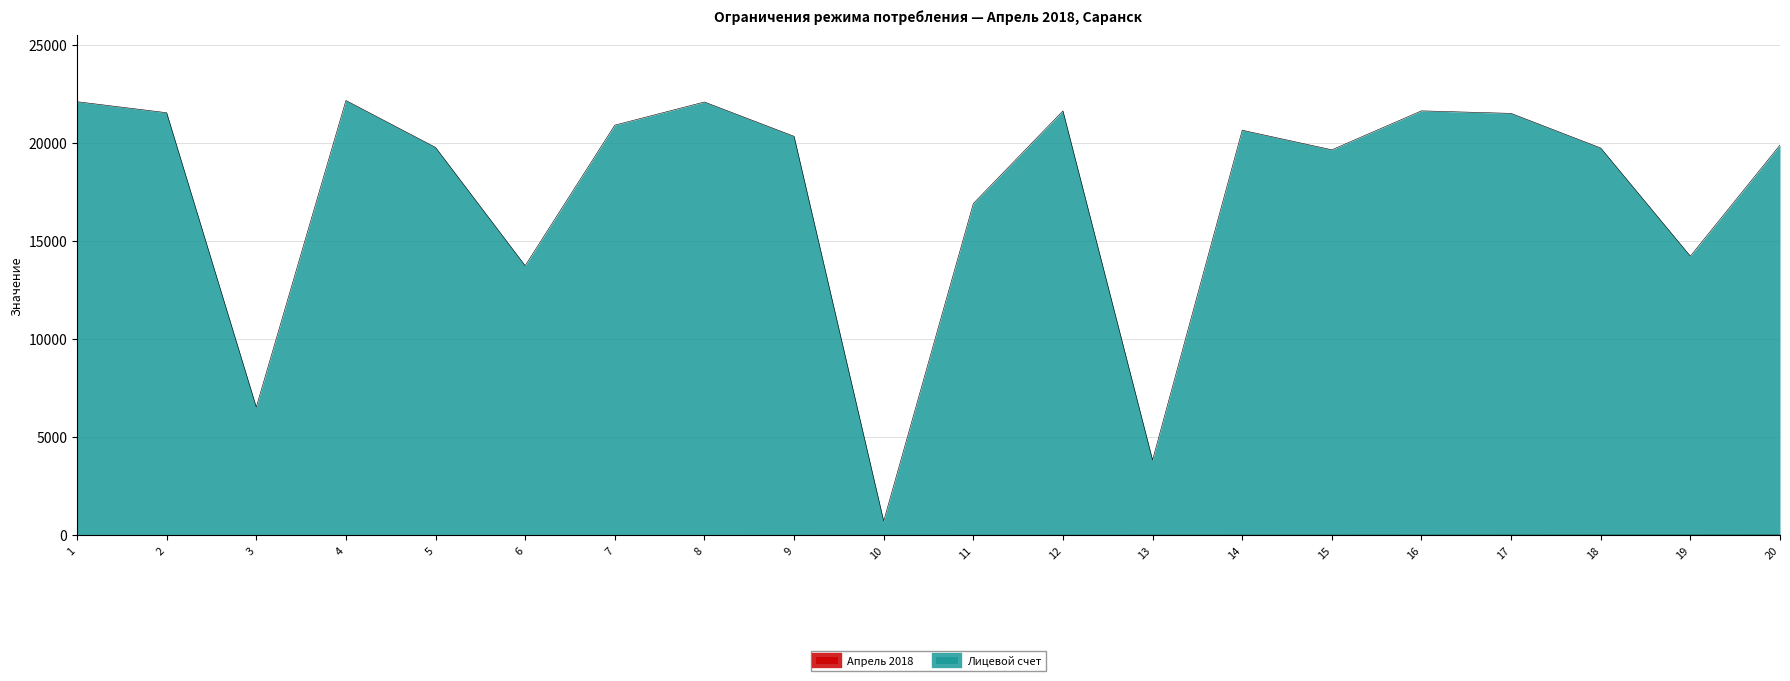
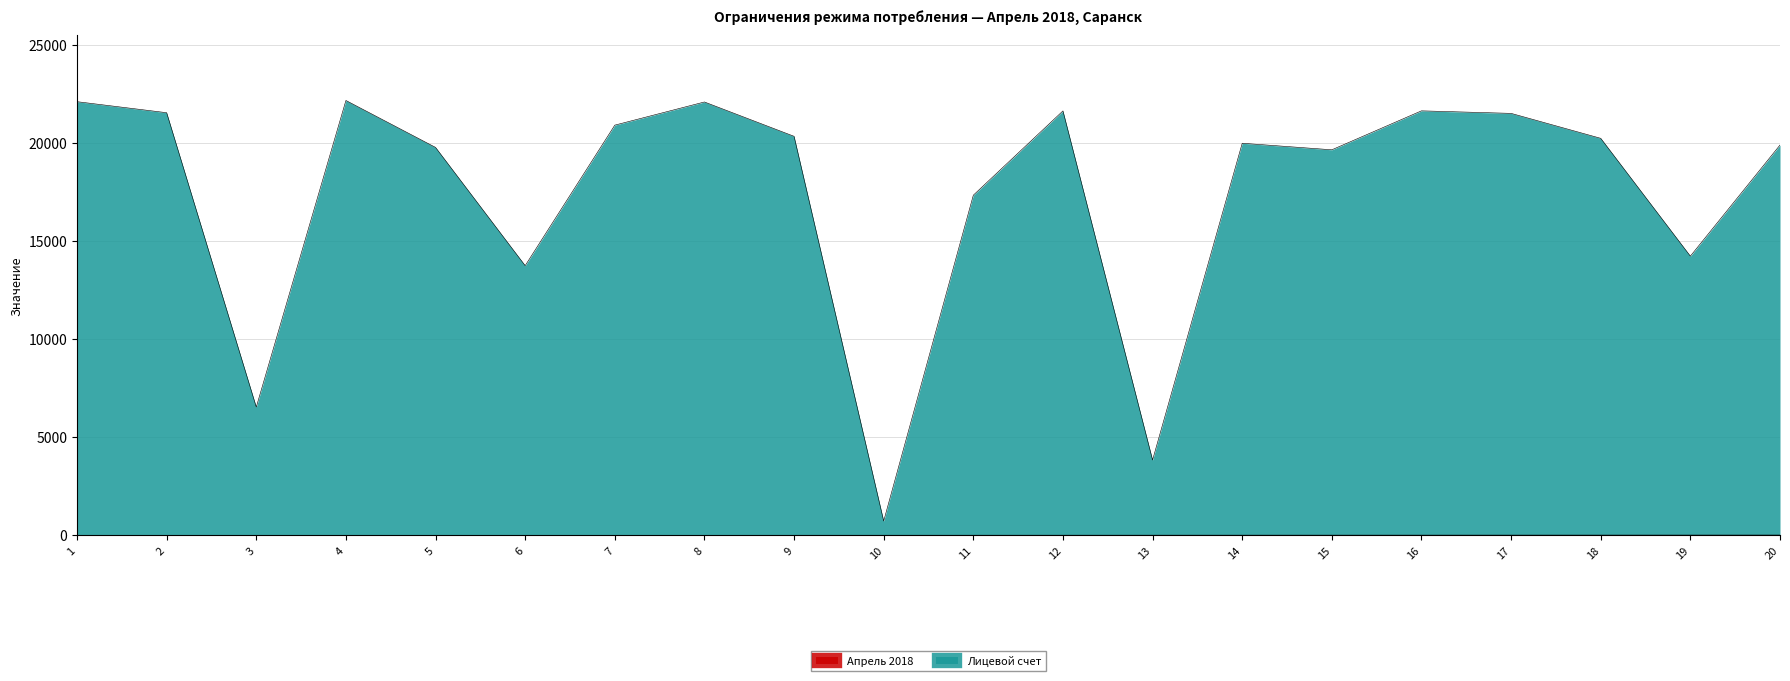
Лицевой счет, 11: 16900 -> 17300
Лицевой счет, 14: 20600 -> 20000
Лицевой счет, 18: 19700 -> 20200
